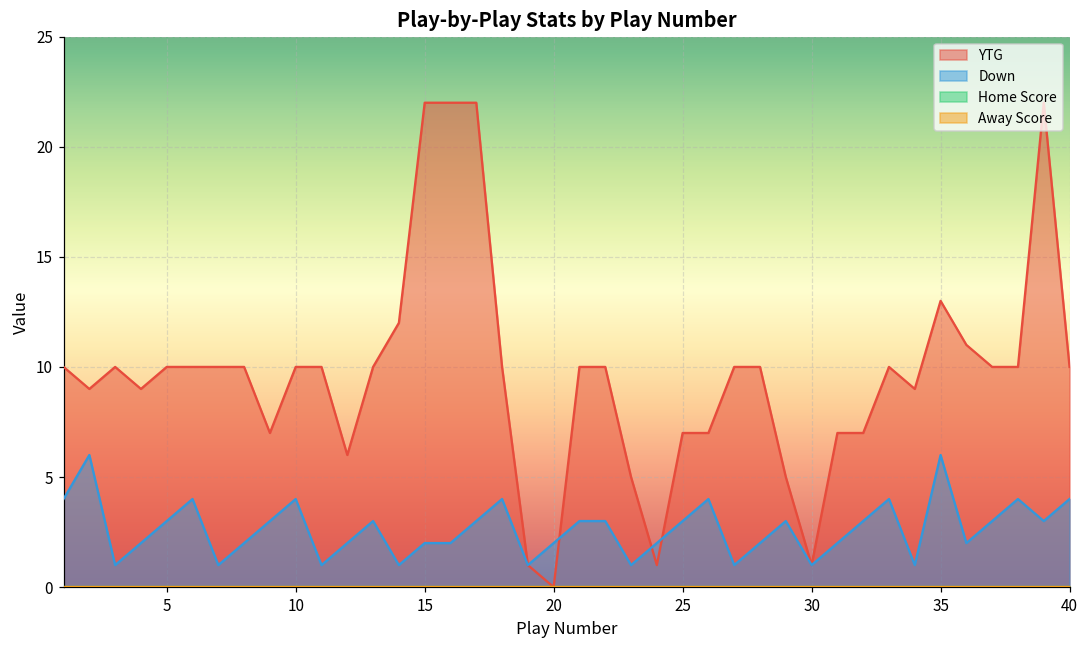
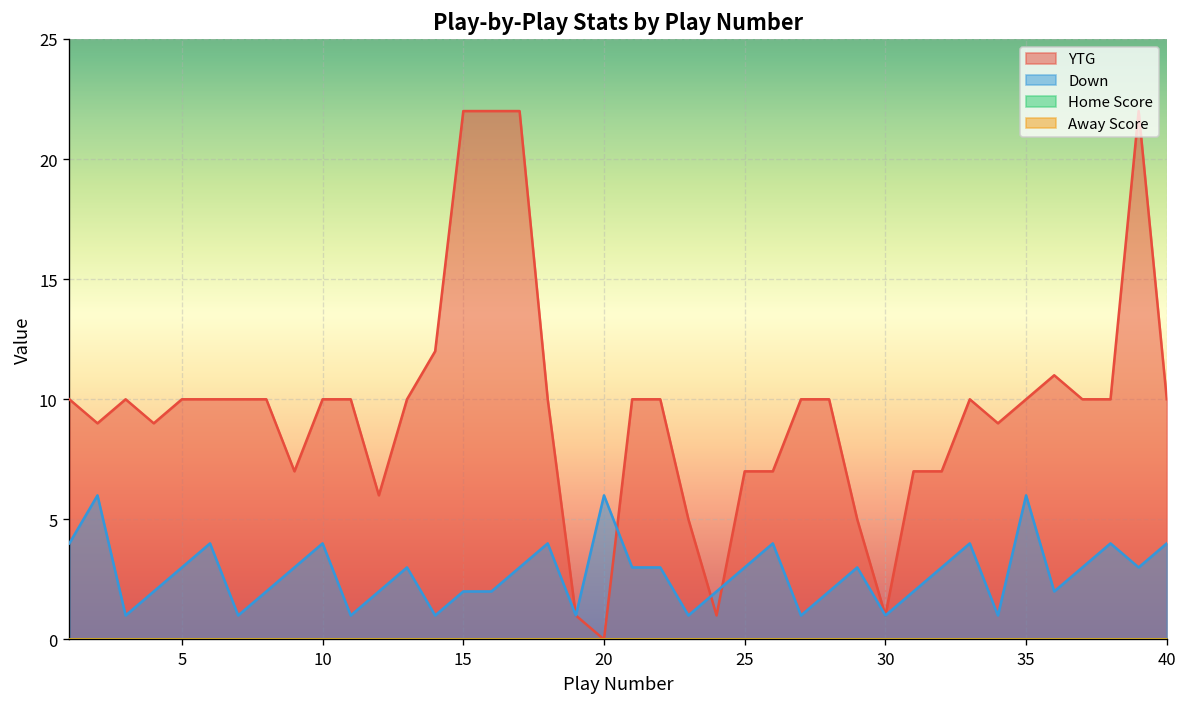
Down, 20: 2 -> 6
YTG, 35: 13 -> 10
